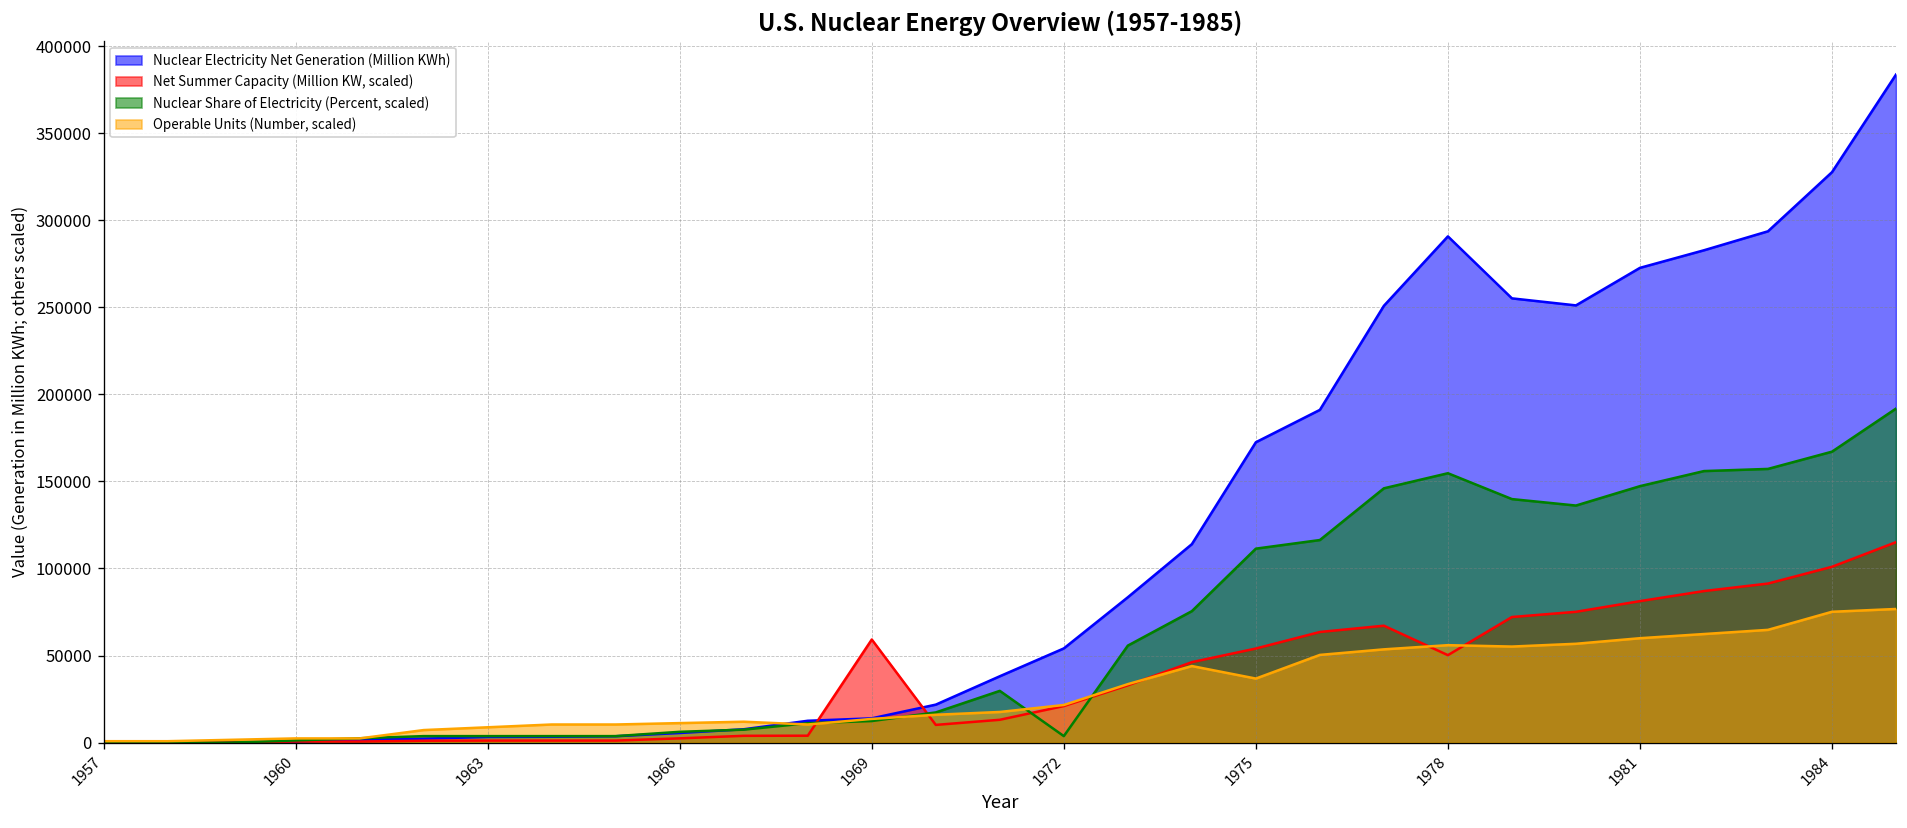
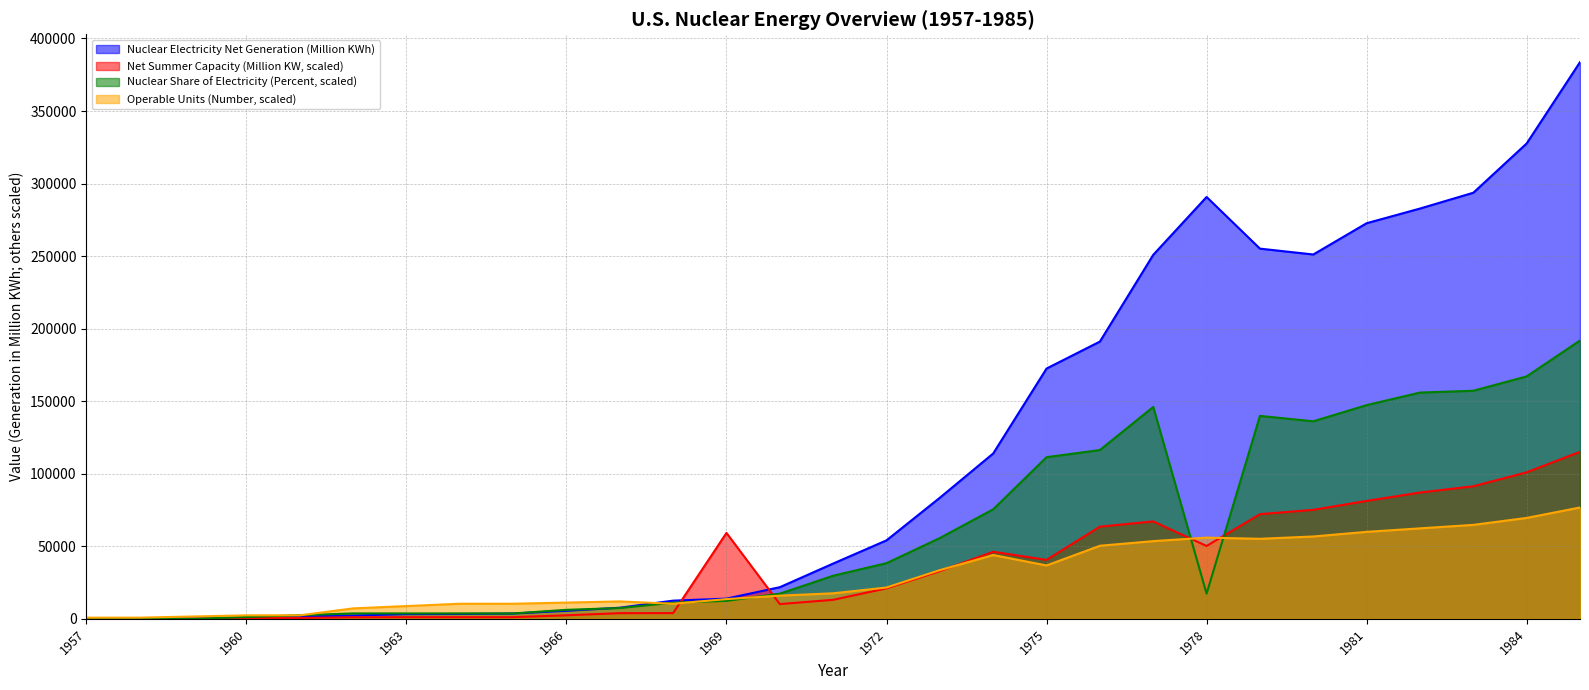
Nuclear Share of Electricity (Percent, scaled), 1972: 4000 -> 38000
Net Summer Capacity (Million KW, scaled), 1975: 54000 -> 41000
Nuclear Share of Electricity (Percent, scaled), 1978: 155000 -> 17000
Operable Units (Number, scaled), 1984: 75000 -> 70000
